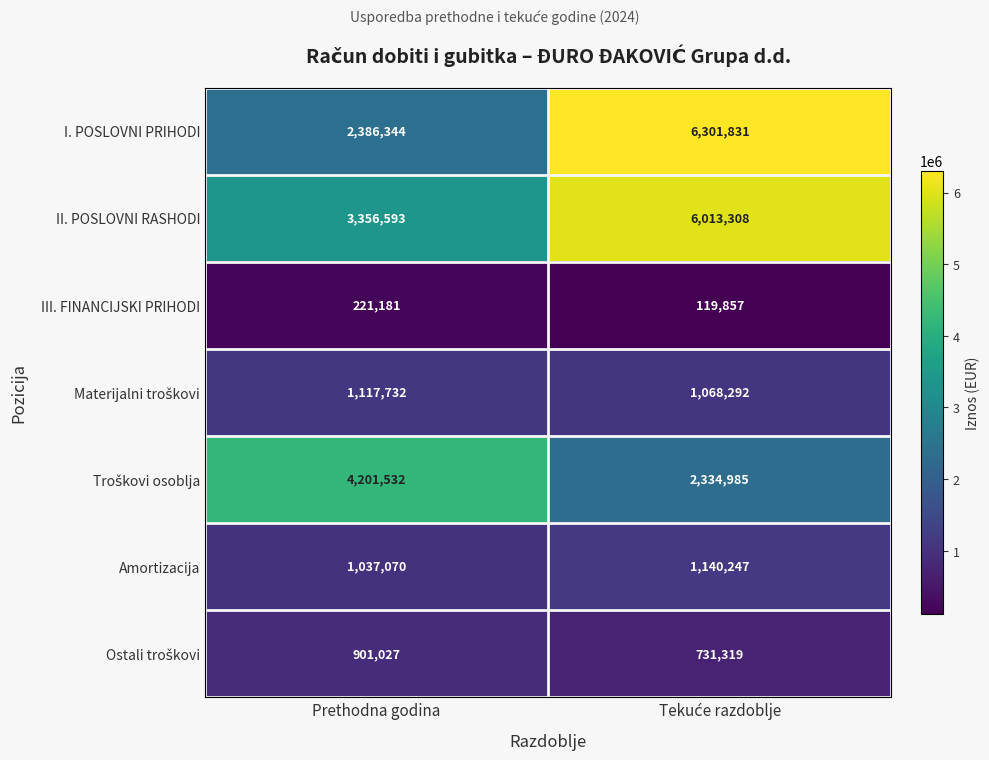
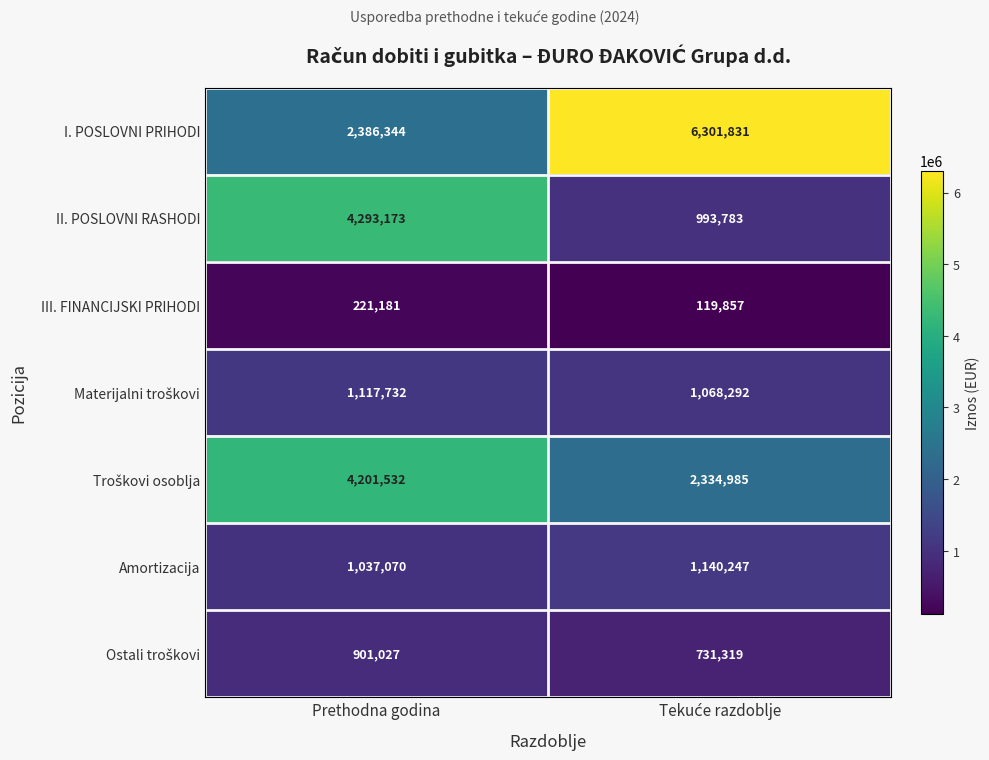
II. POSLOVNI RASHODI, Prethodna godina: 3,356,593 -> 4,293,173
II. POSLOVNI RASHODI, Tekuće razdoblje: 6,013,308 -> 993,783
